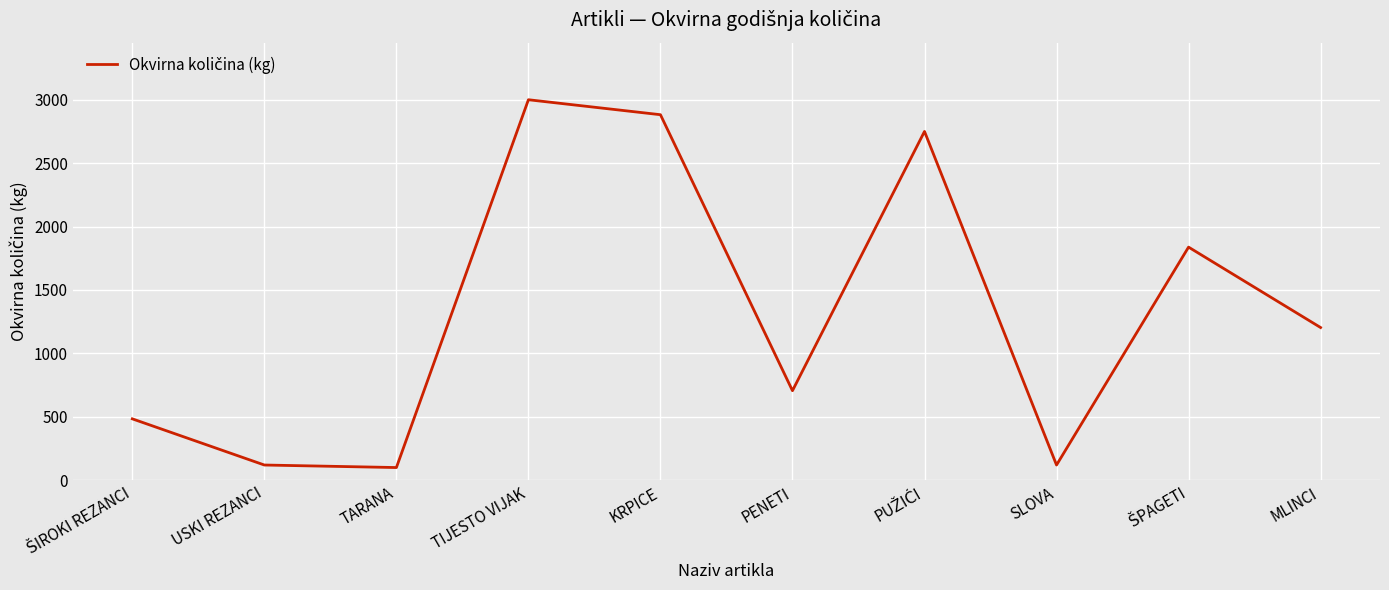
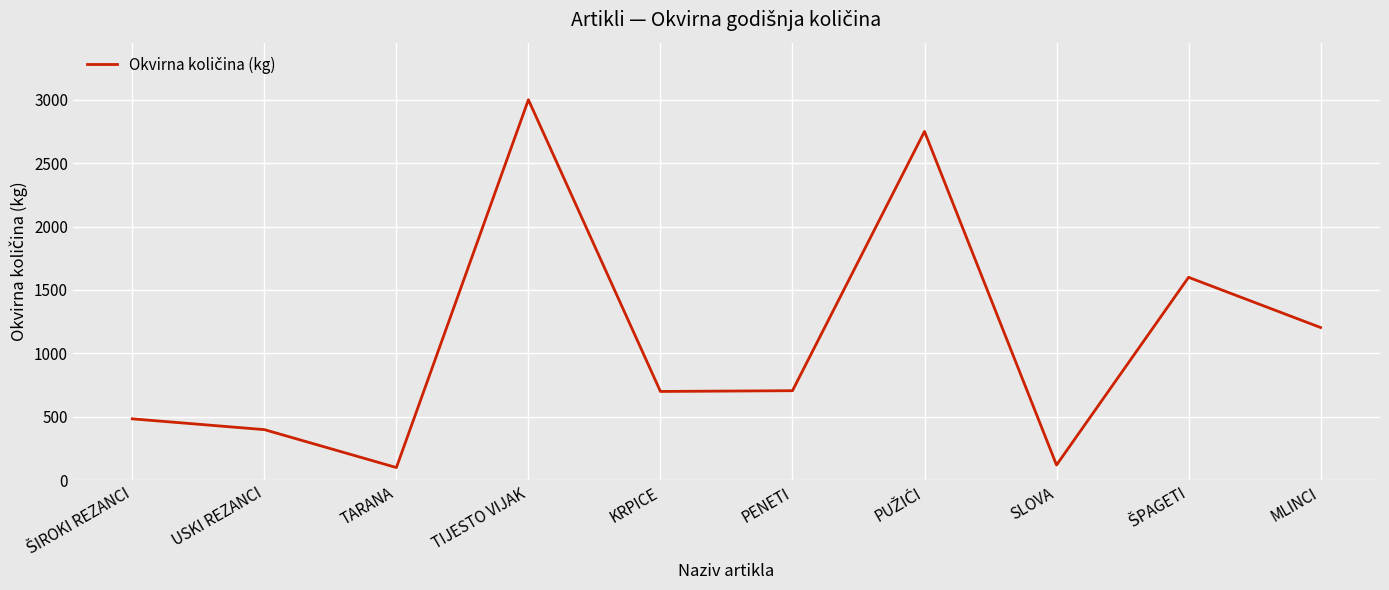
USKI REZANCI: 120 -> 400
KRPICE: 2880 -> 700
ŠPAGETI: 1840 -> 1600
